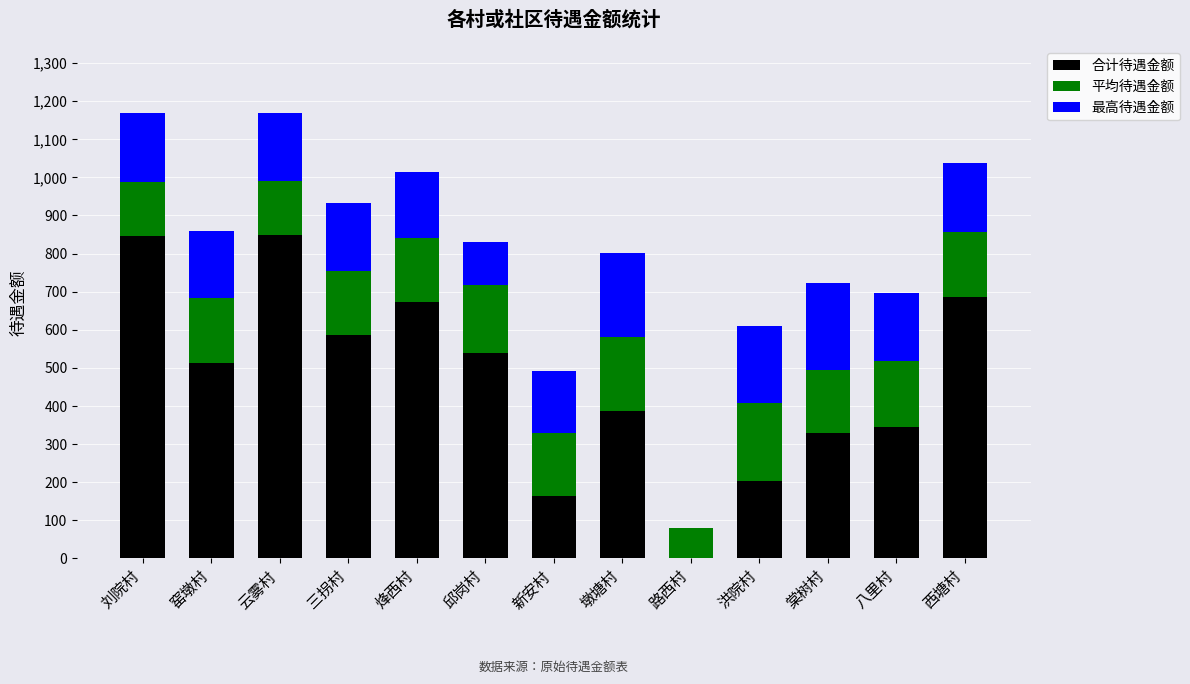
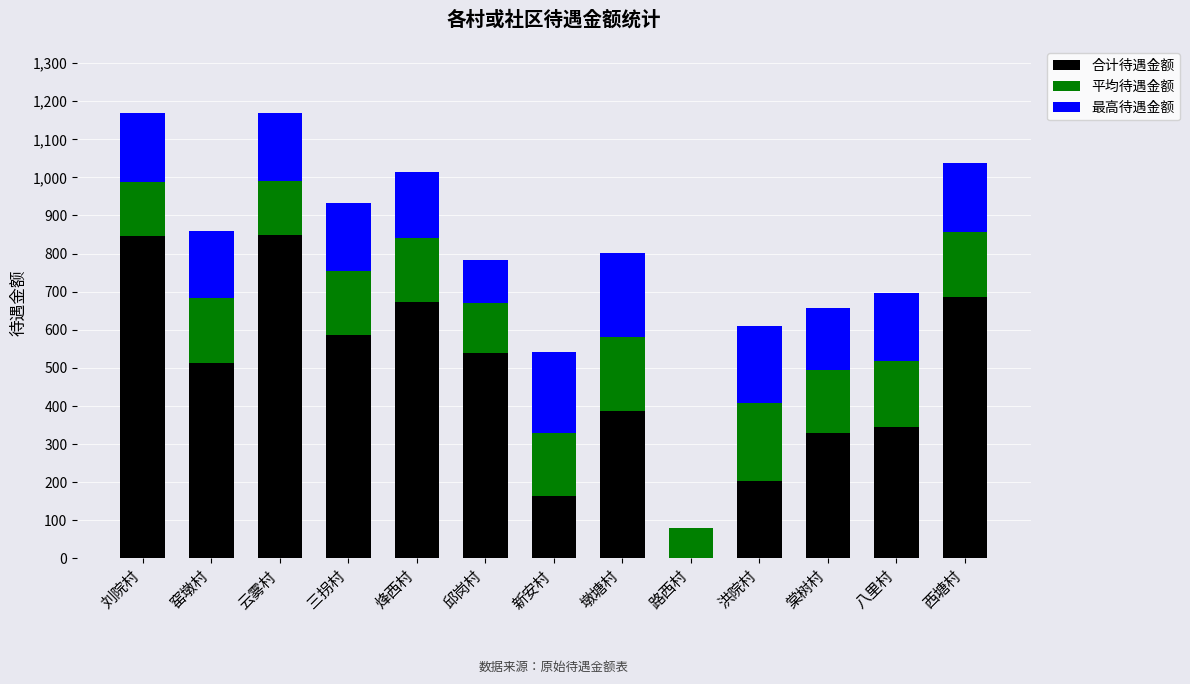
平均待遇金额, 邱岗村: 180 -> 130
最高待遇金额, 新安村: 160 -> 210
最高待遇金额, 棠树村: 230 -> 170
